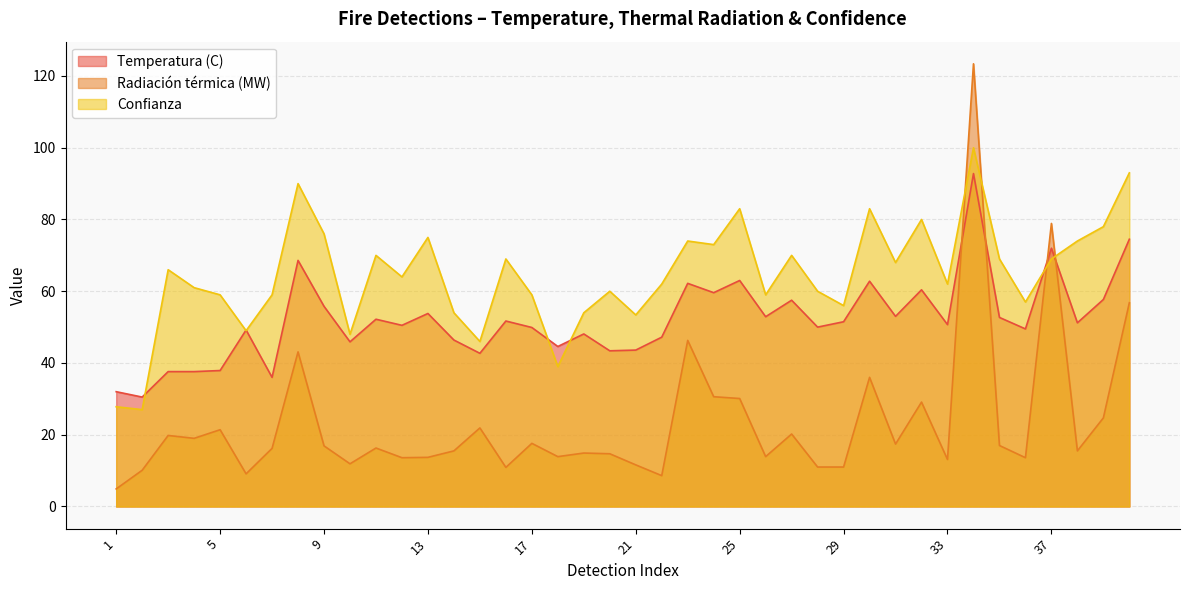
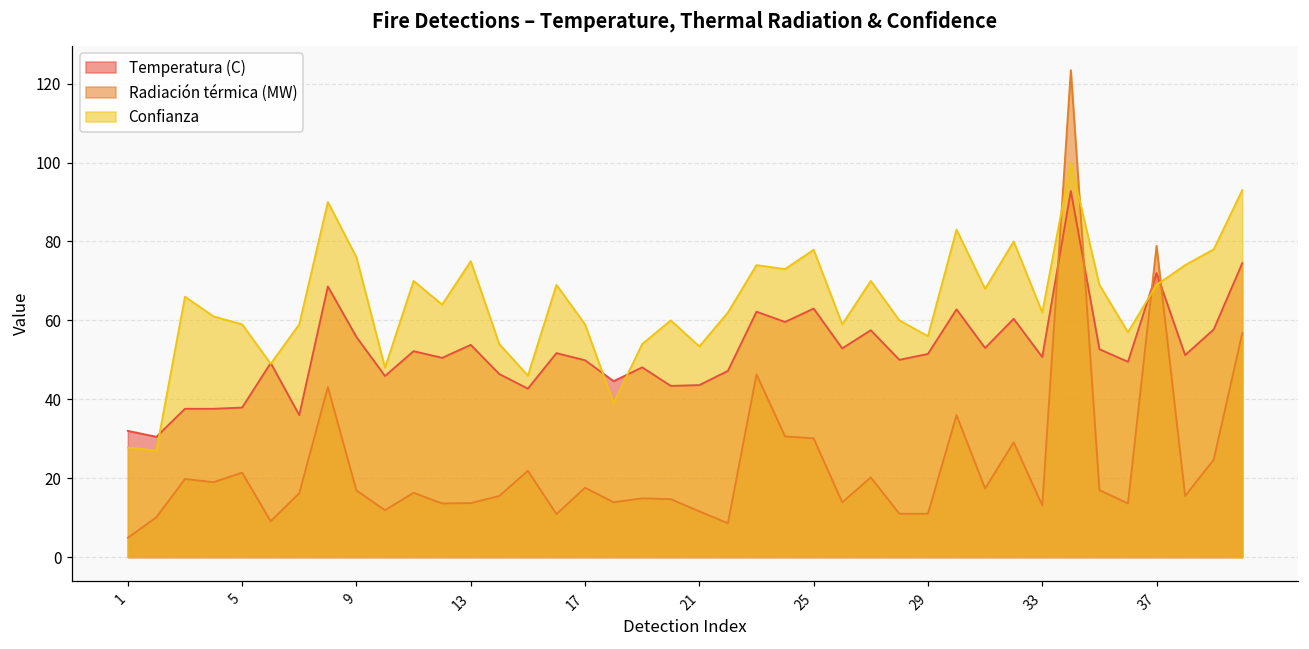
Confianza, 25: 83 -> 78
